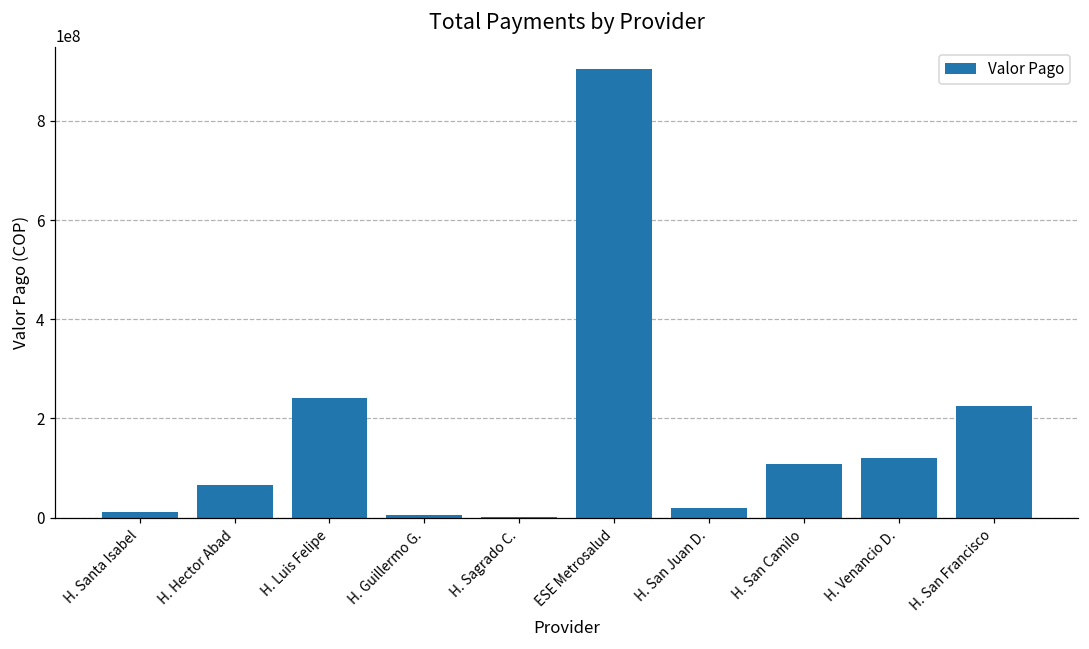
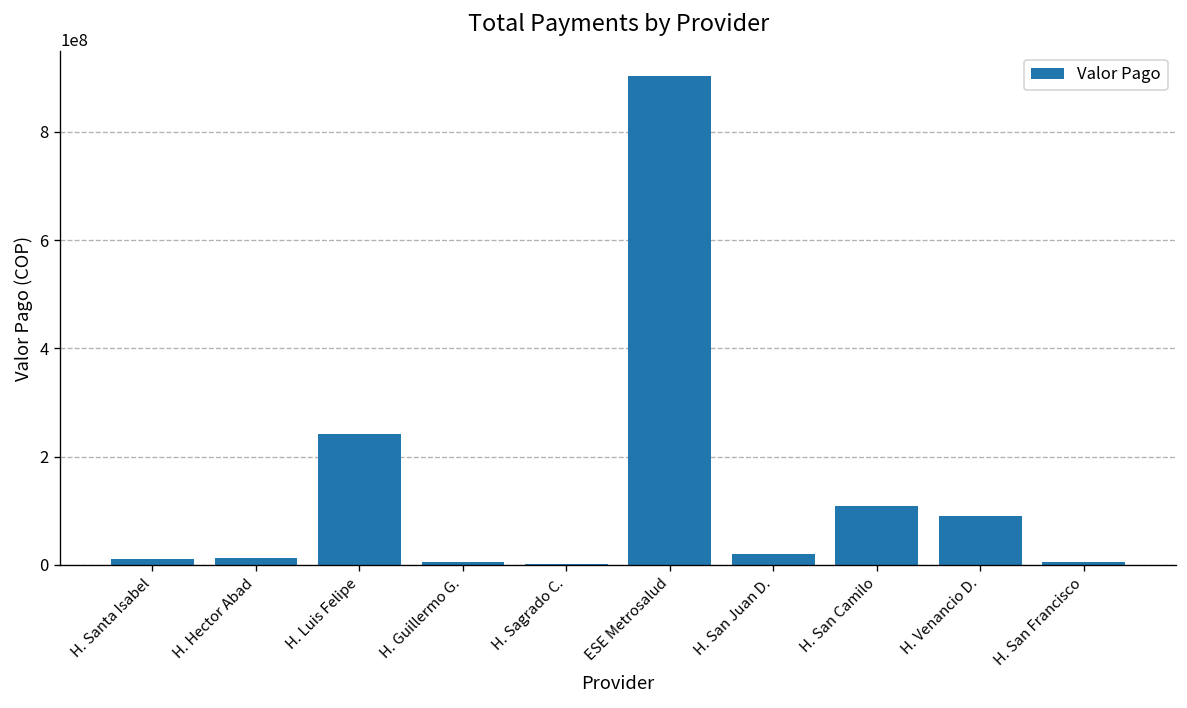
H. Hector Abad: 70000000 -> 10000000
H. Venancio D.: 120000000 -> 90000000
H. San Francisco: 220000000 -> 0
